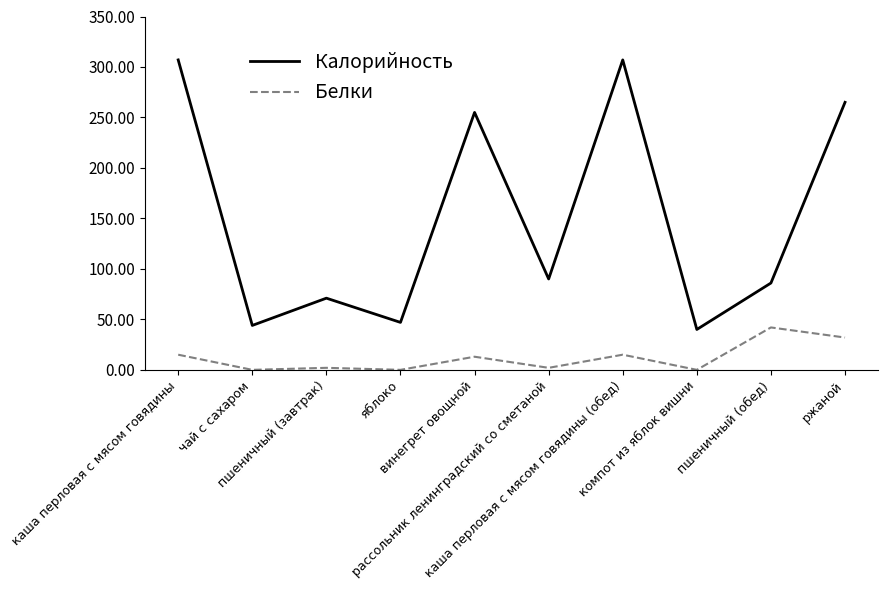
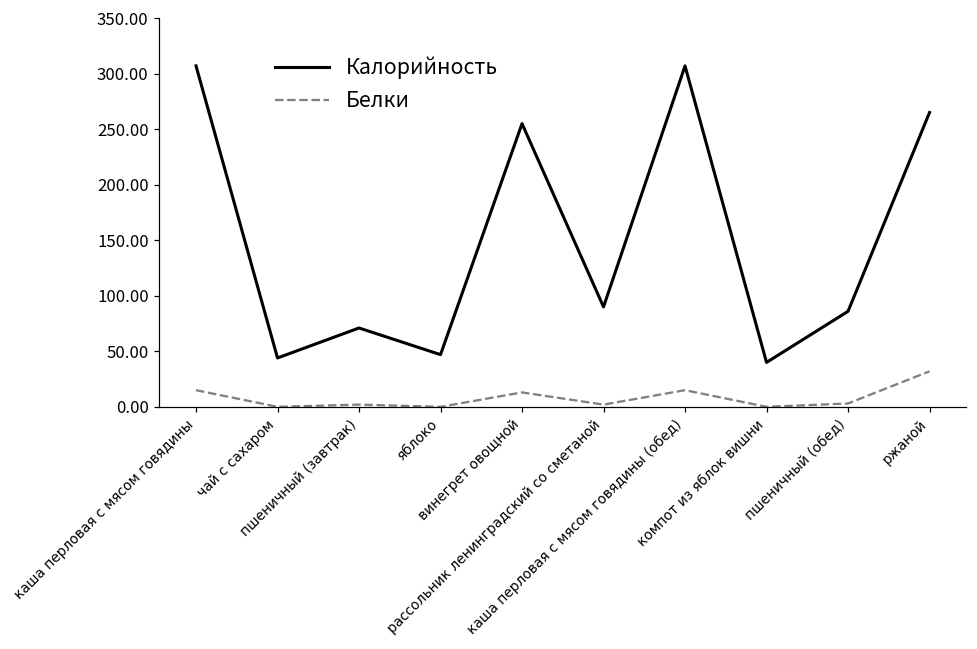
Белки, пшеничный (обед): 42 -> 3
